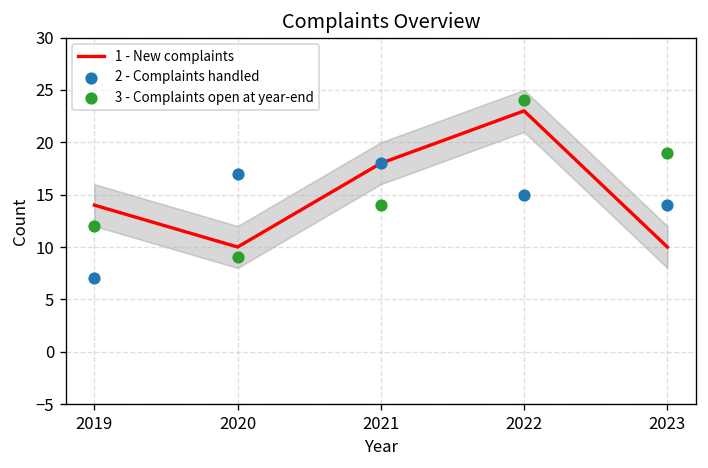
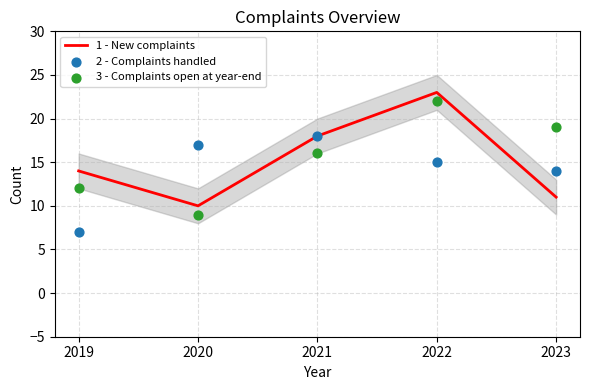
3 - Complaints open at year-end, 2021: 14 -> 16
3 - Complaints open at year-end, 2022: 24 -> 22
1 - New complaints, 2023: 10 -> 11
